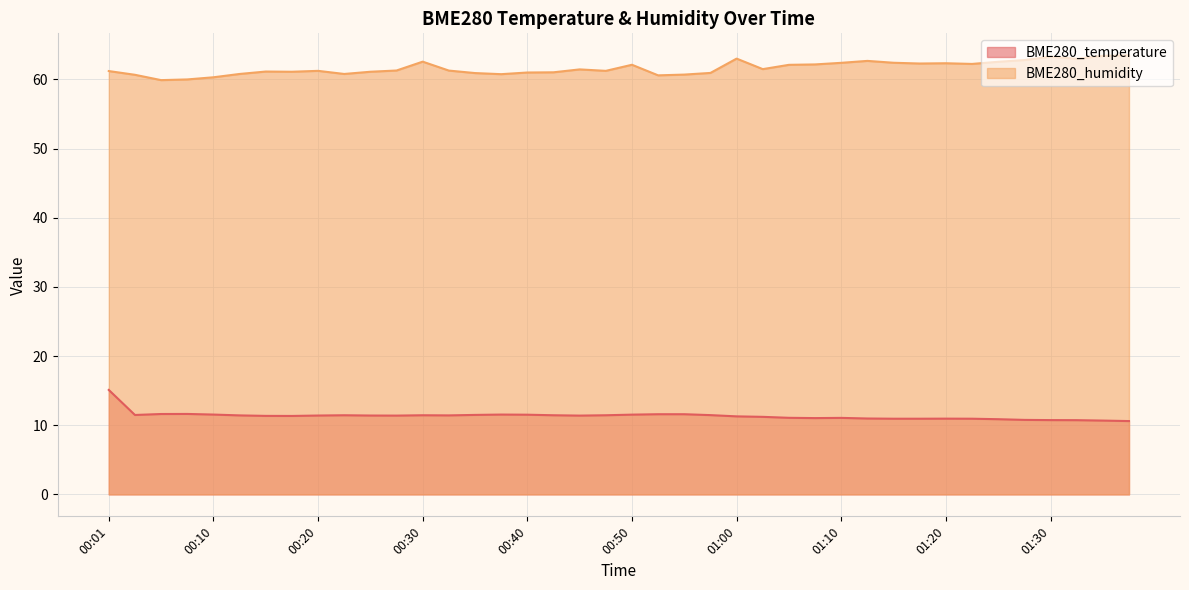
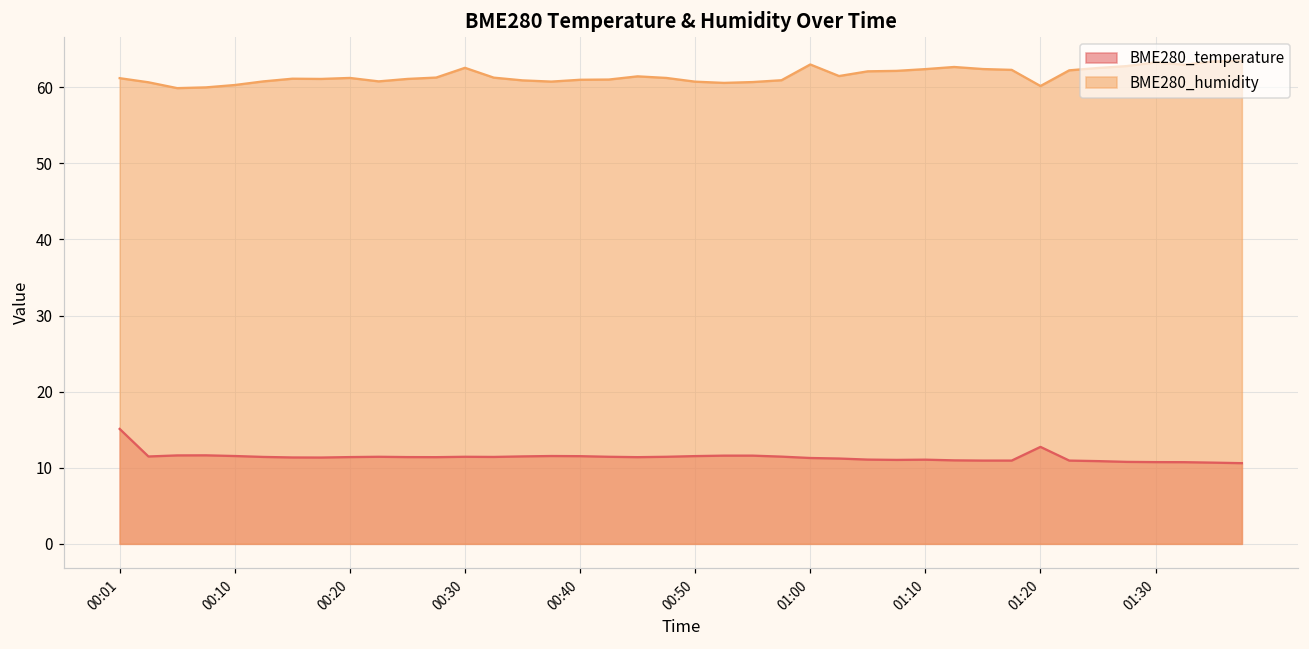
BME280_humidity, 00:50: 62 -> 61
BME280_temperature, 01:20: 11 -> 13
BME280_humidity, 01:20: 62 -> 60
